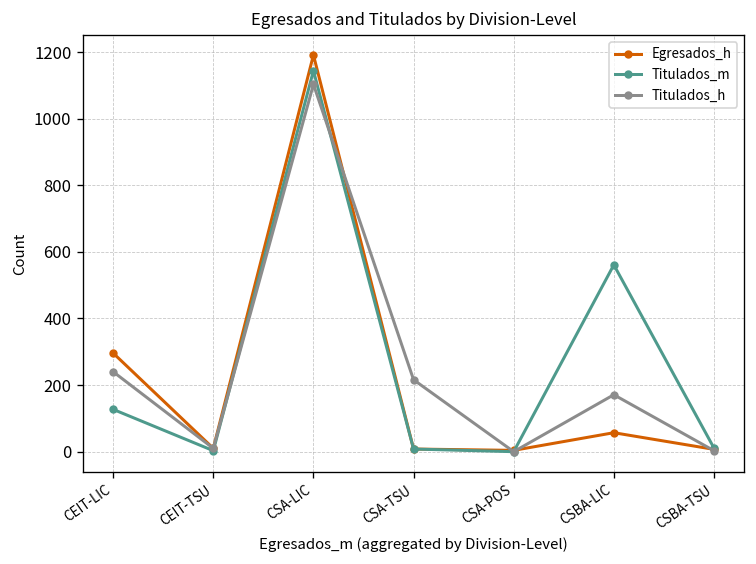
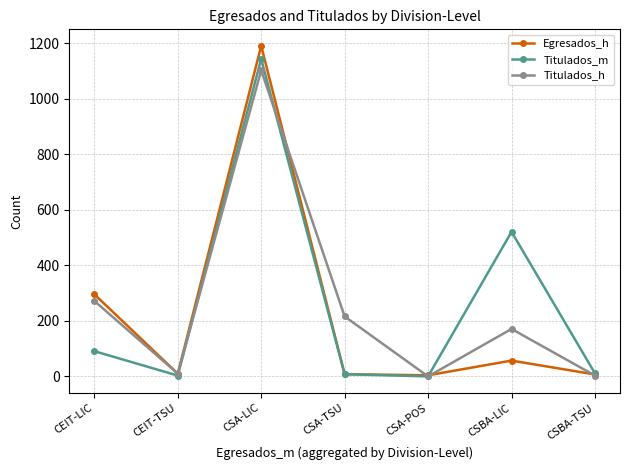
Titulados_m, CEIT-LIC: 130 -> 90
Titulados_h, CEIT-LIC: 240 -> 270
Titulados_m, CSBA-LIC: 560 -> 520
